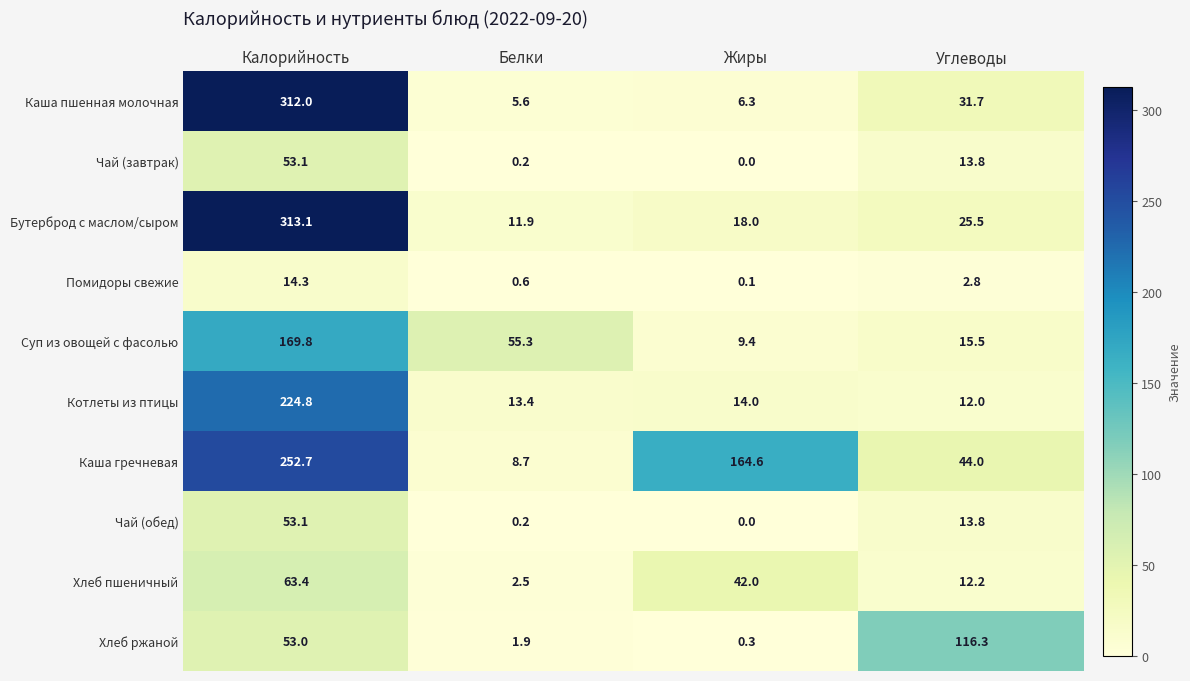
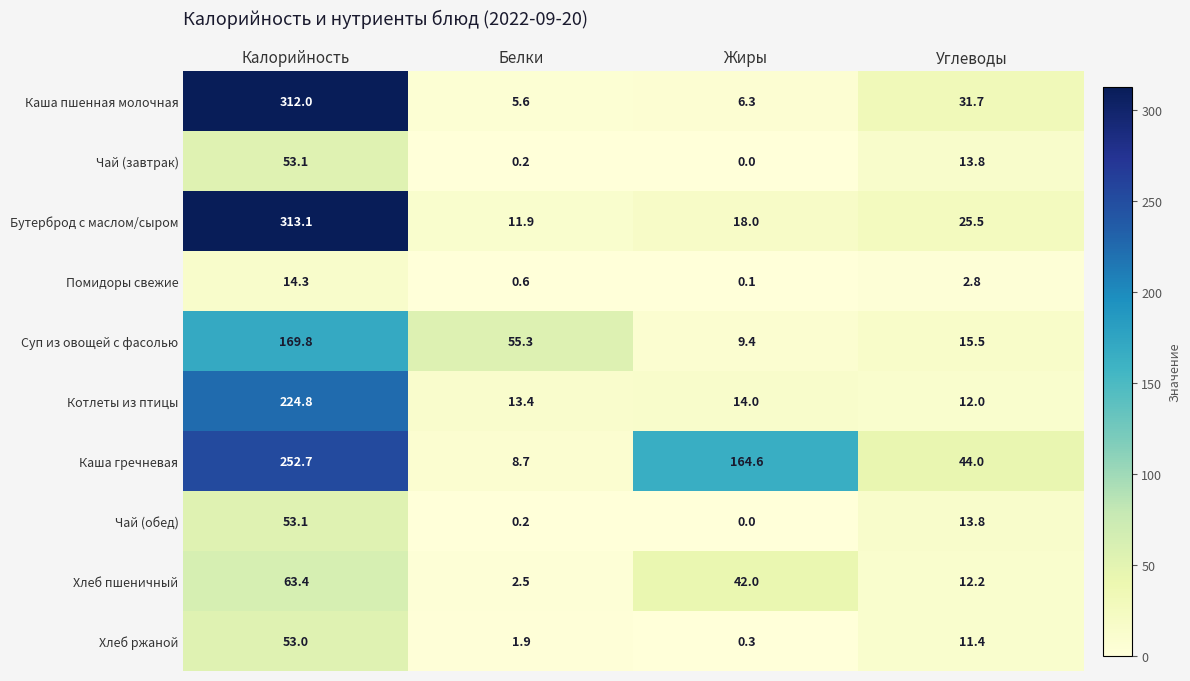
Хлеб ржаной, Углеводы: 116.3 -> 11.4
